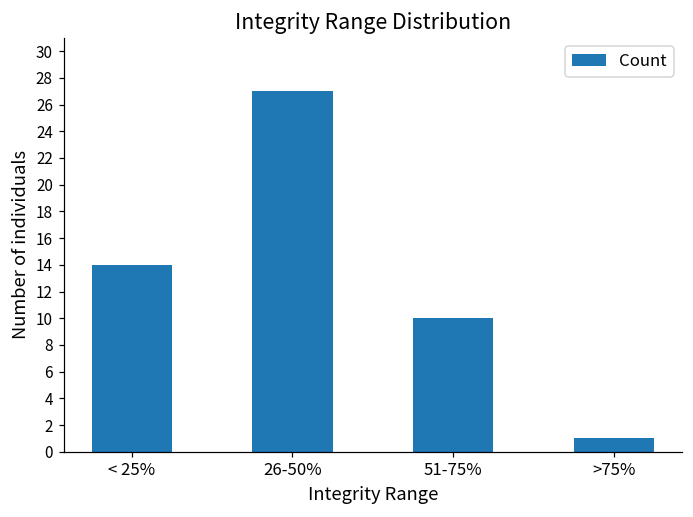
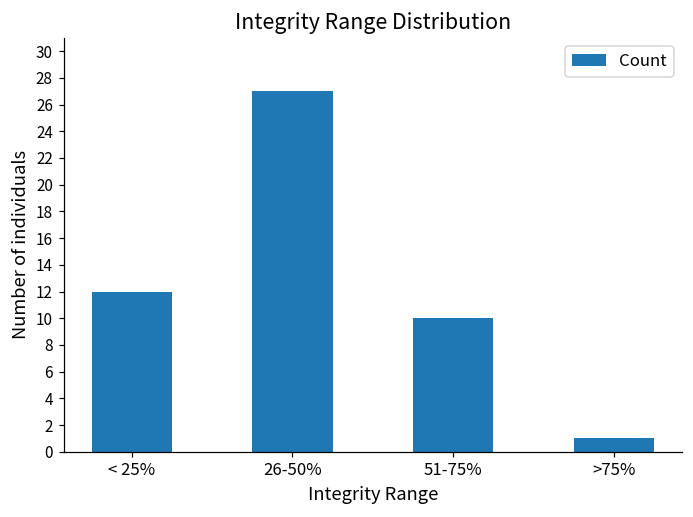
< 25%: 14 -> 12
